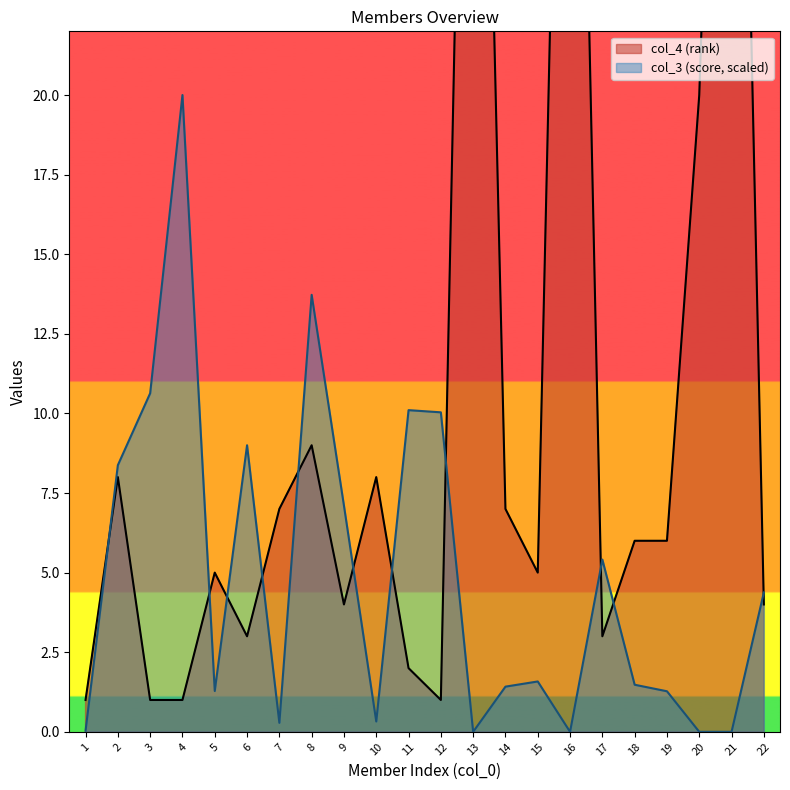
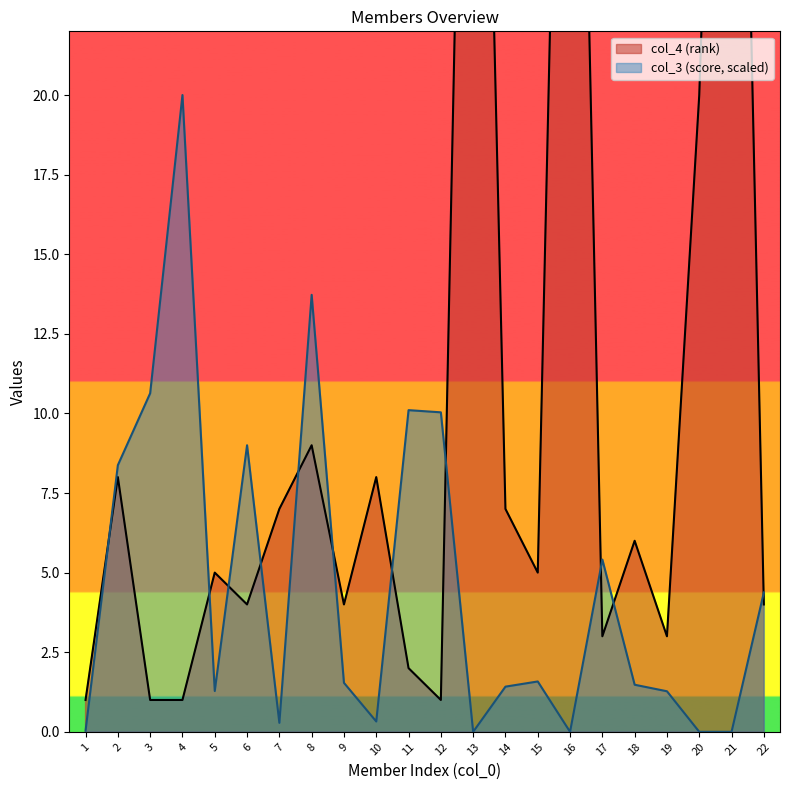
col_4 (rank), 6: 3 -> 4
col_3 (score, scaled), 9: 7.1 -> 1.5
col_4 (rank), 19: 6 -> 3
